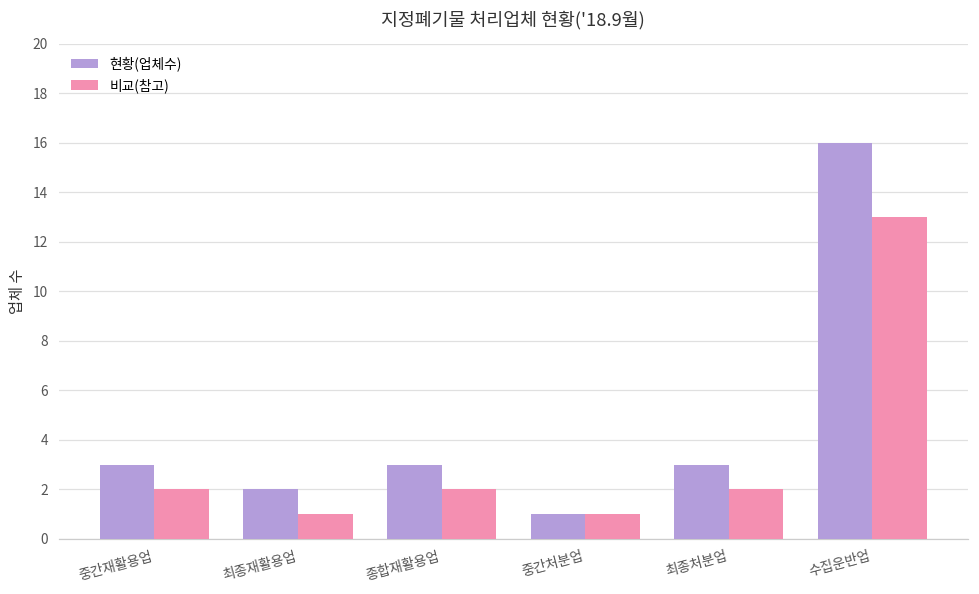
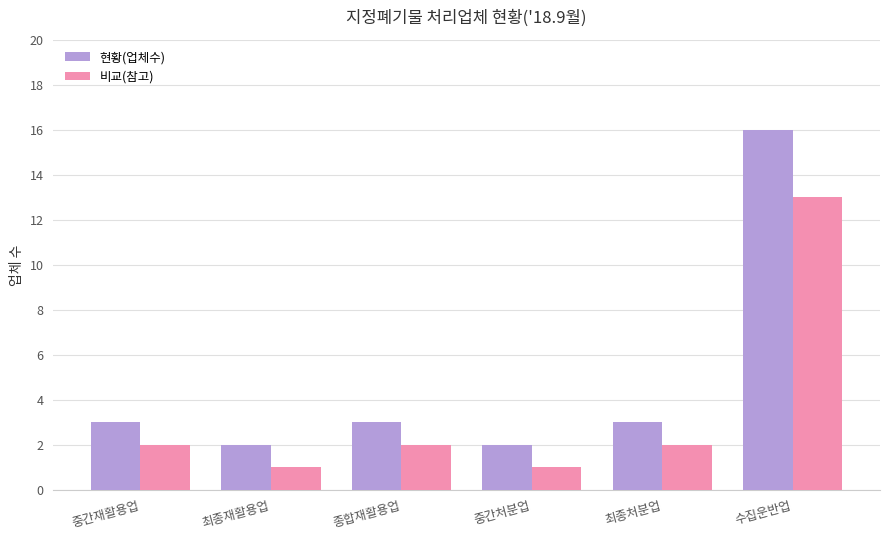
현황(업체수), 중간처분업: 1 -> 2
